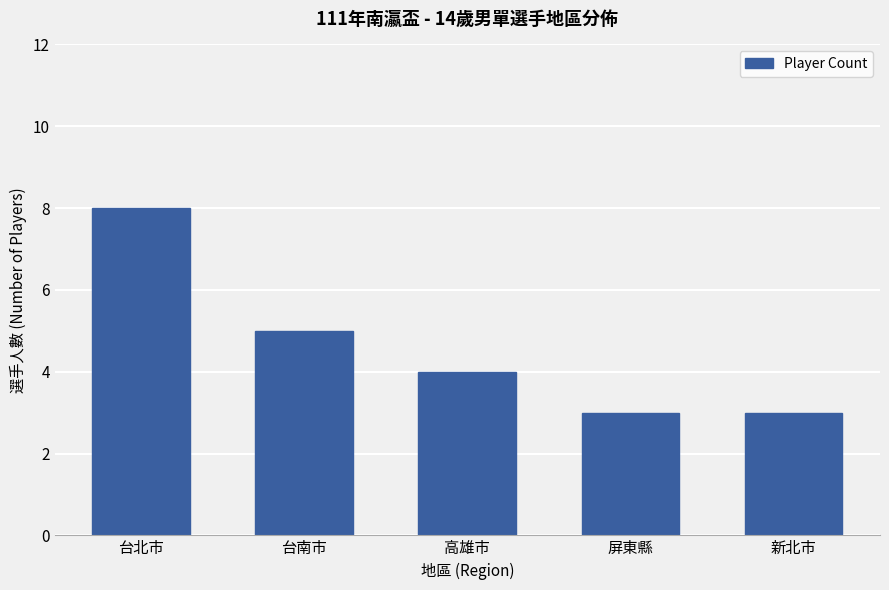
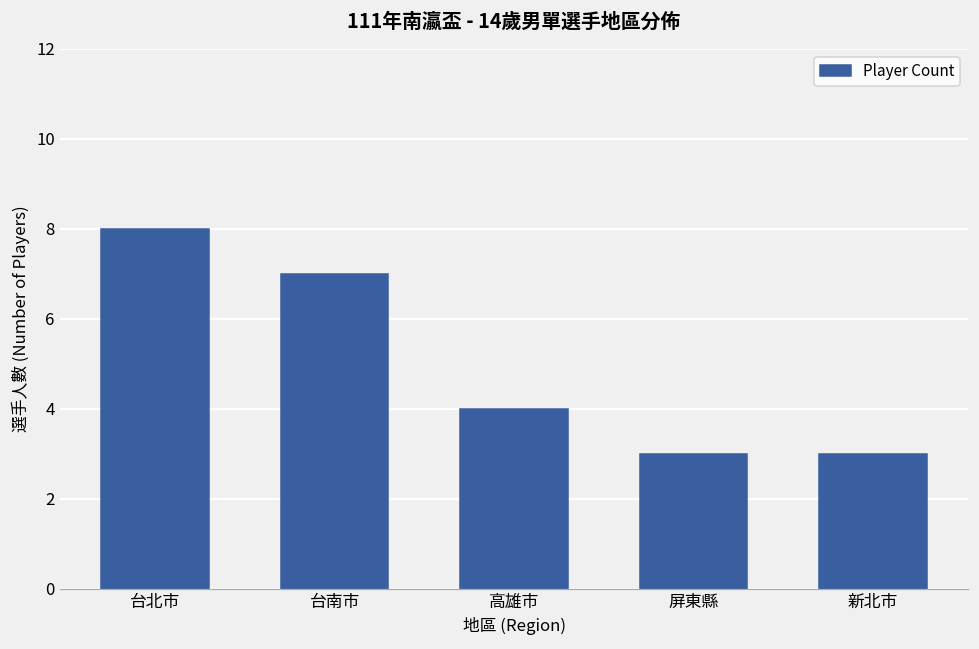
台南市: 5 -> 7
